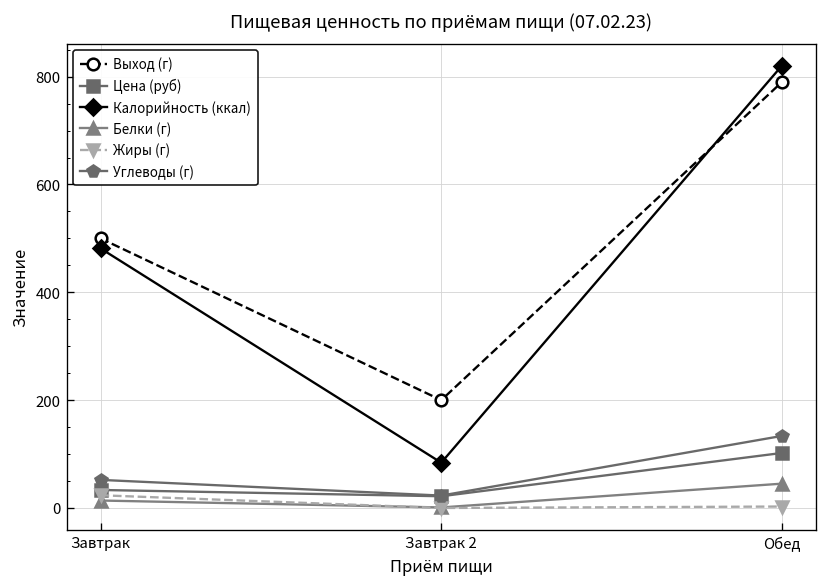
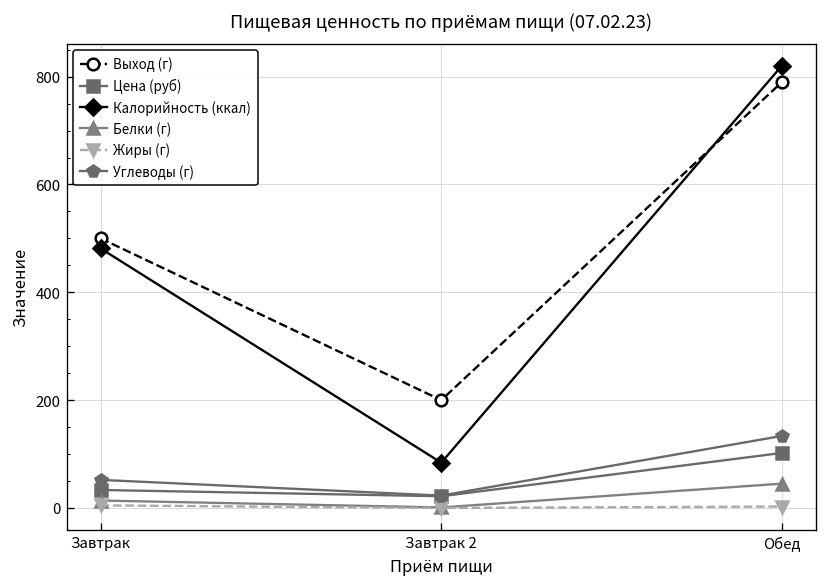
Жиры (г), Завтрак: 20 -> 0
